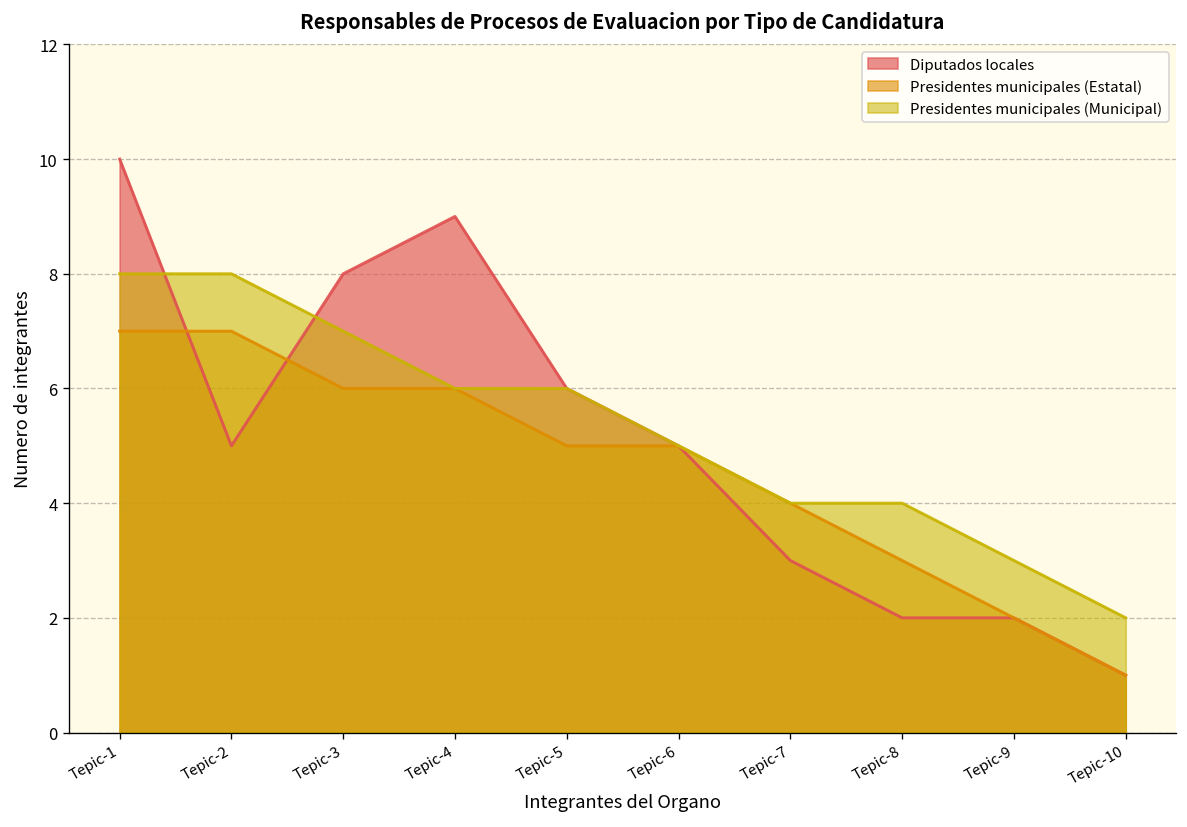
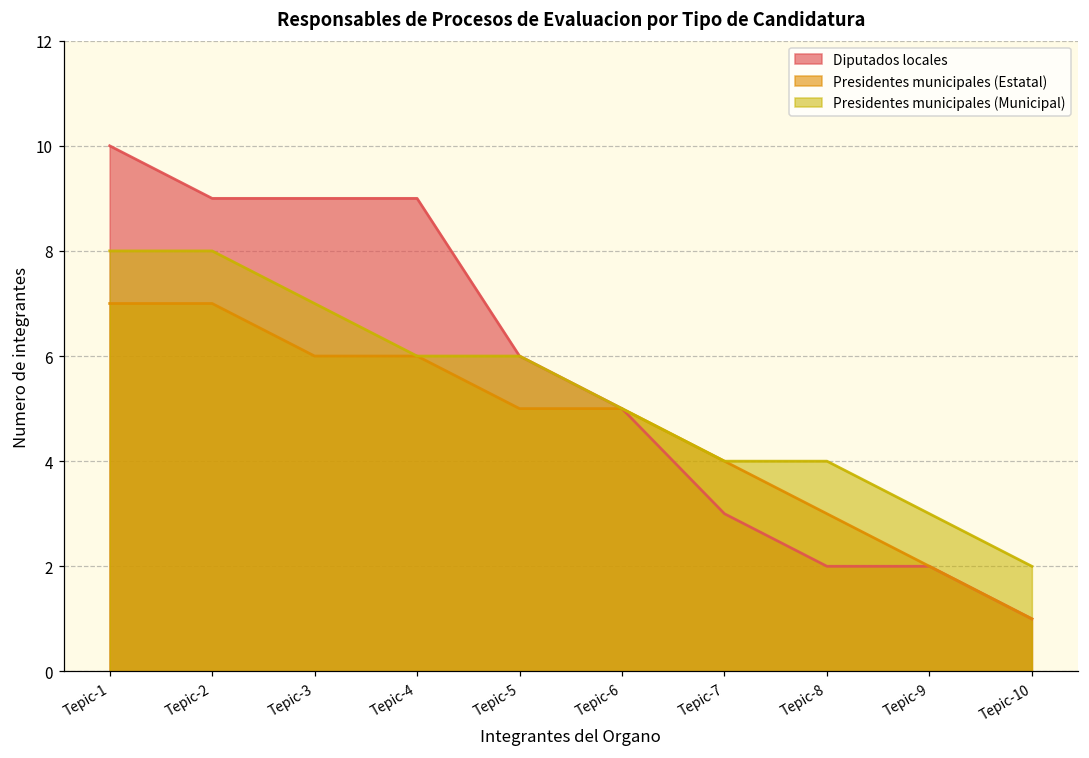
Diputados locales, Tepic-2: 5 -> 9
Diputados locales, Tepic-3: 8 -> 9
